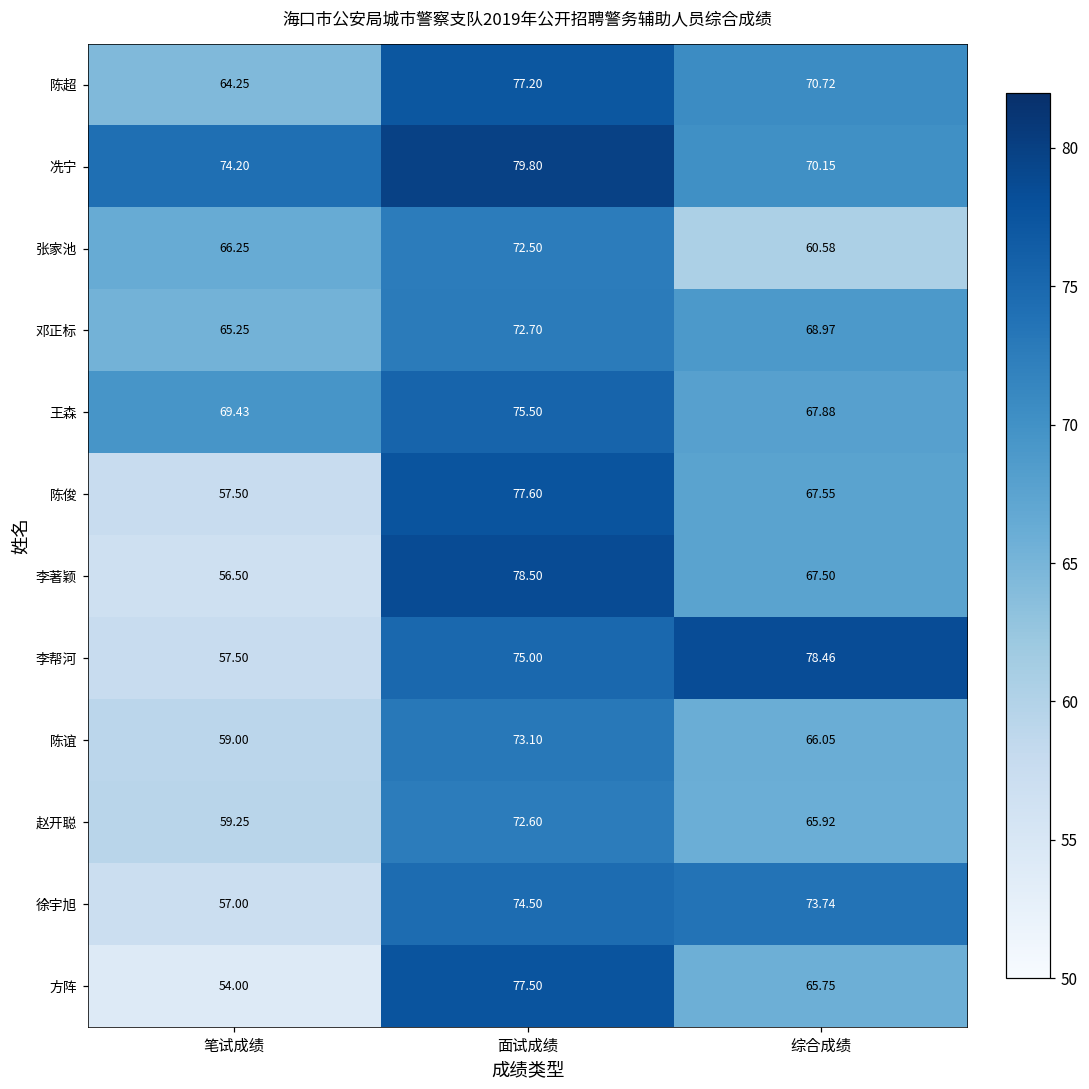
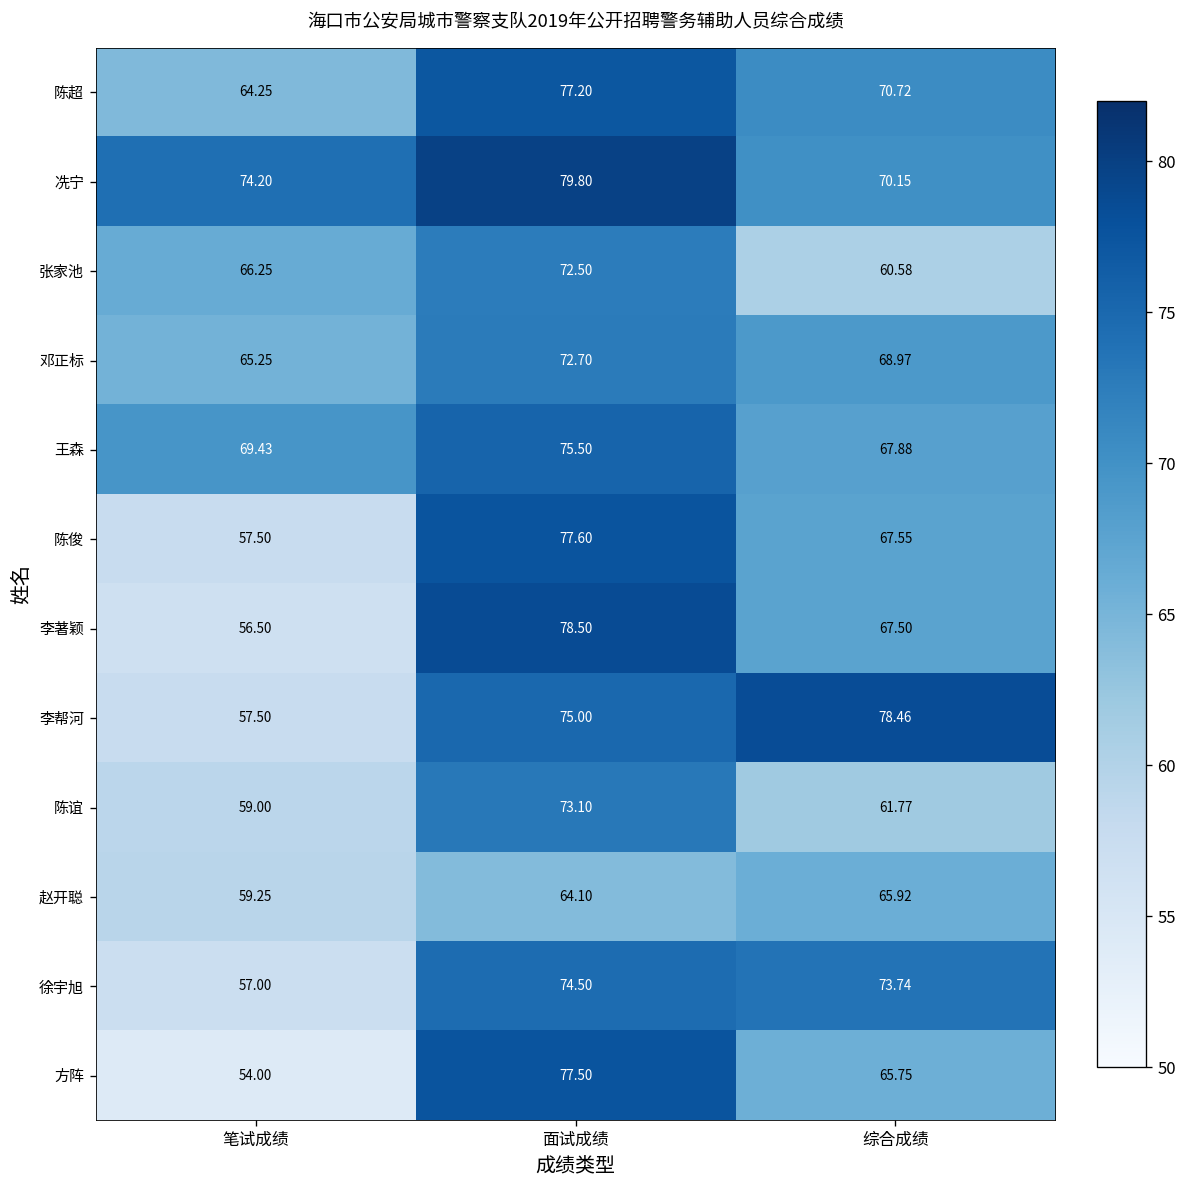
陈谊, 综合成绩: 66.05 -> 61.77
赵开聪, 面试成绩: 72.60 -> 64.10
